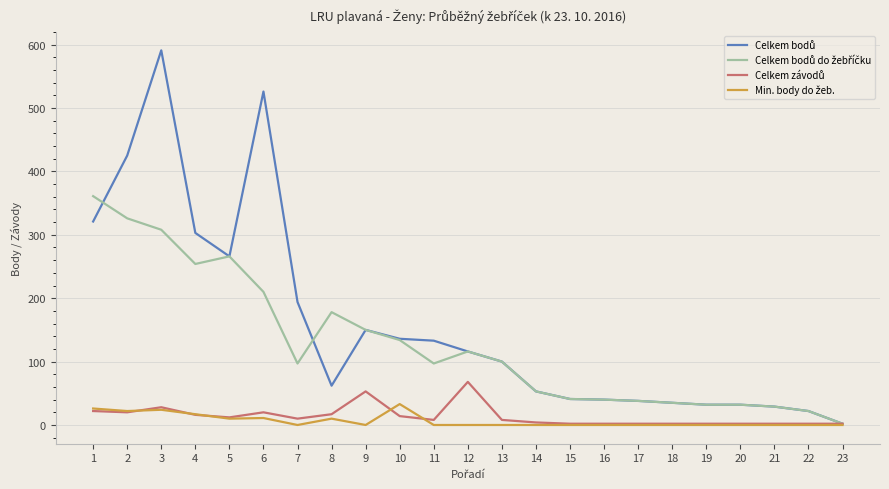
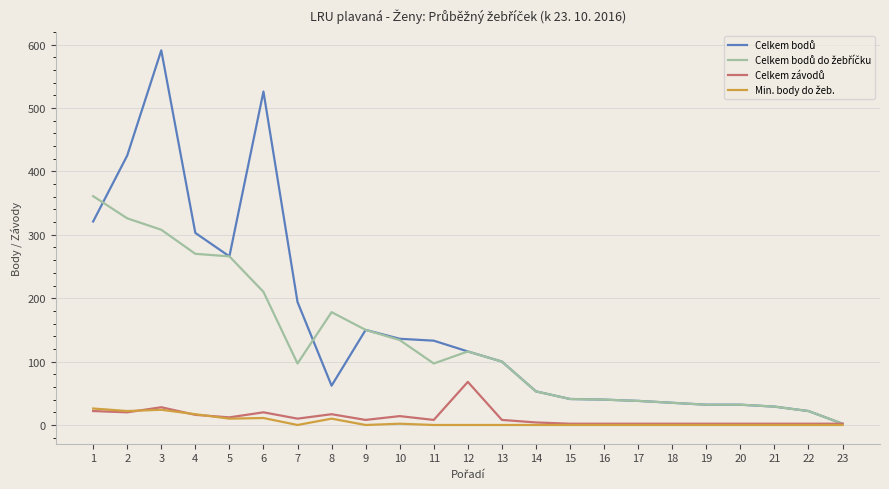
Celkem bodů do žebříčku, 4: 250 -> 270
Celkem závodů, 9: 50 -> 10
Min. body do žeb., 10: 30 -> 0
